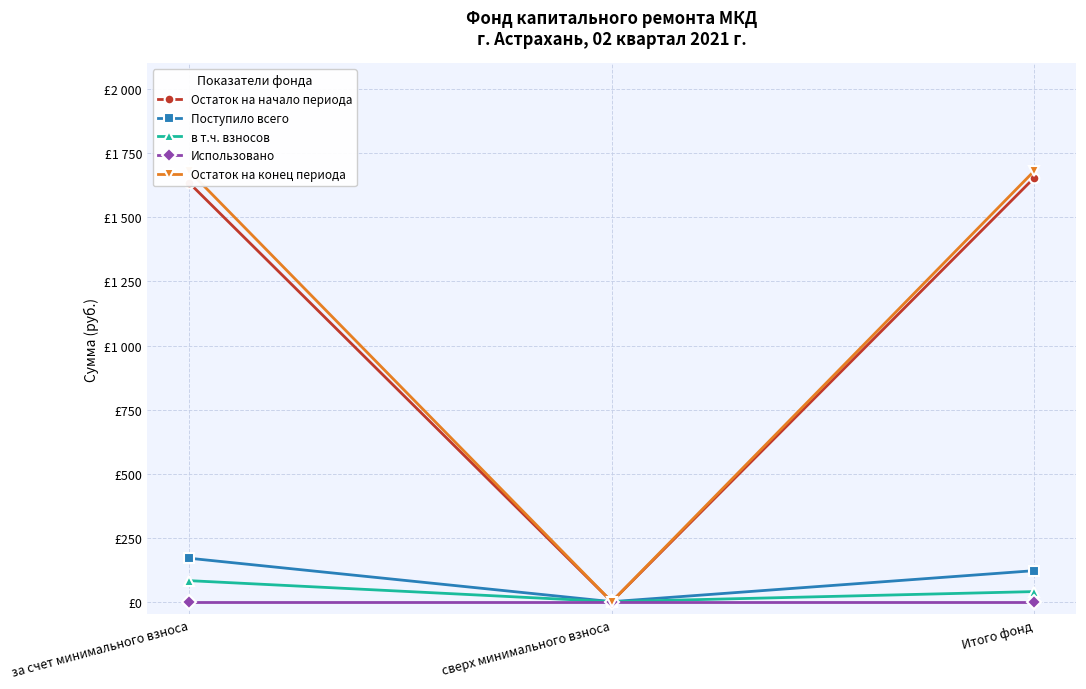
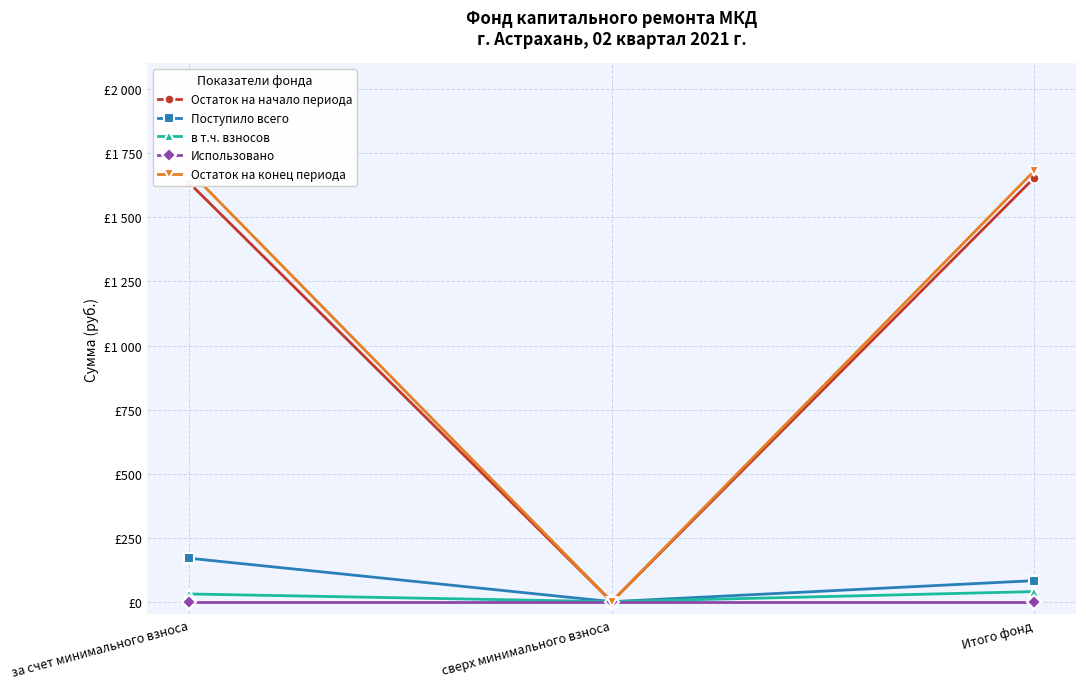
в т.ч. взносов, за счет минимального взноса: £80 -> £30
Поступило всего, Итого фонд: £120 -> £80
